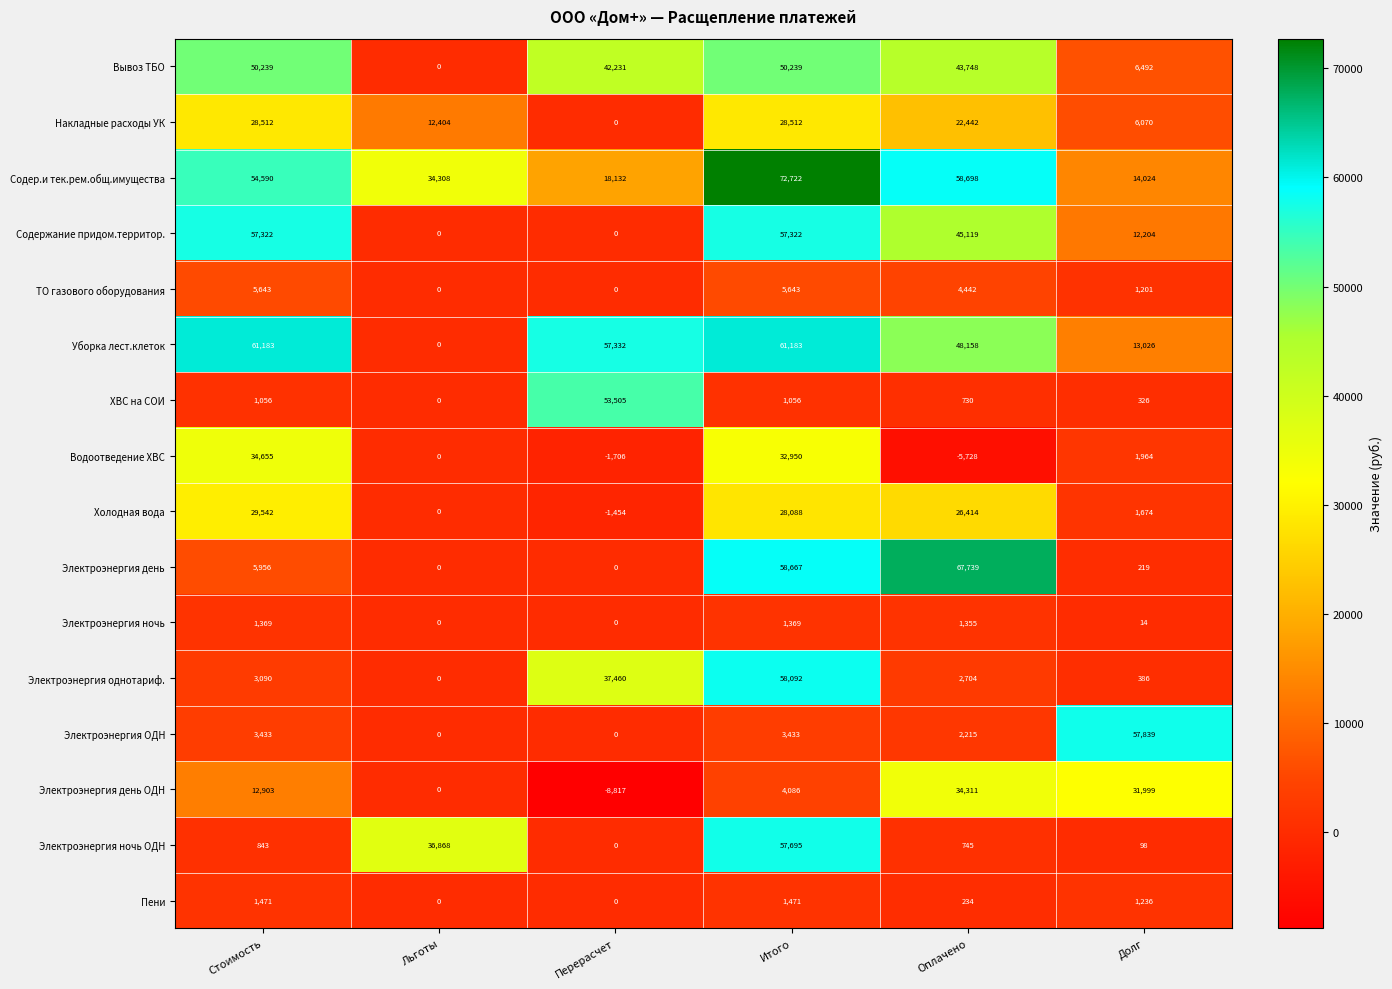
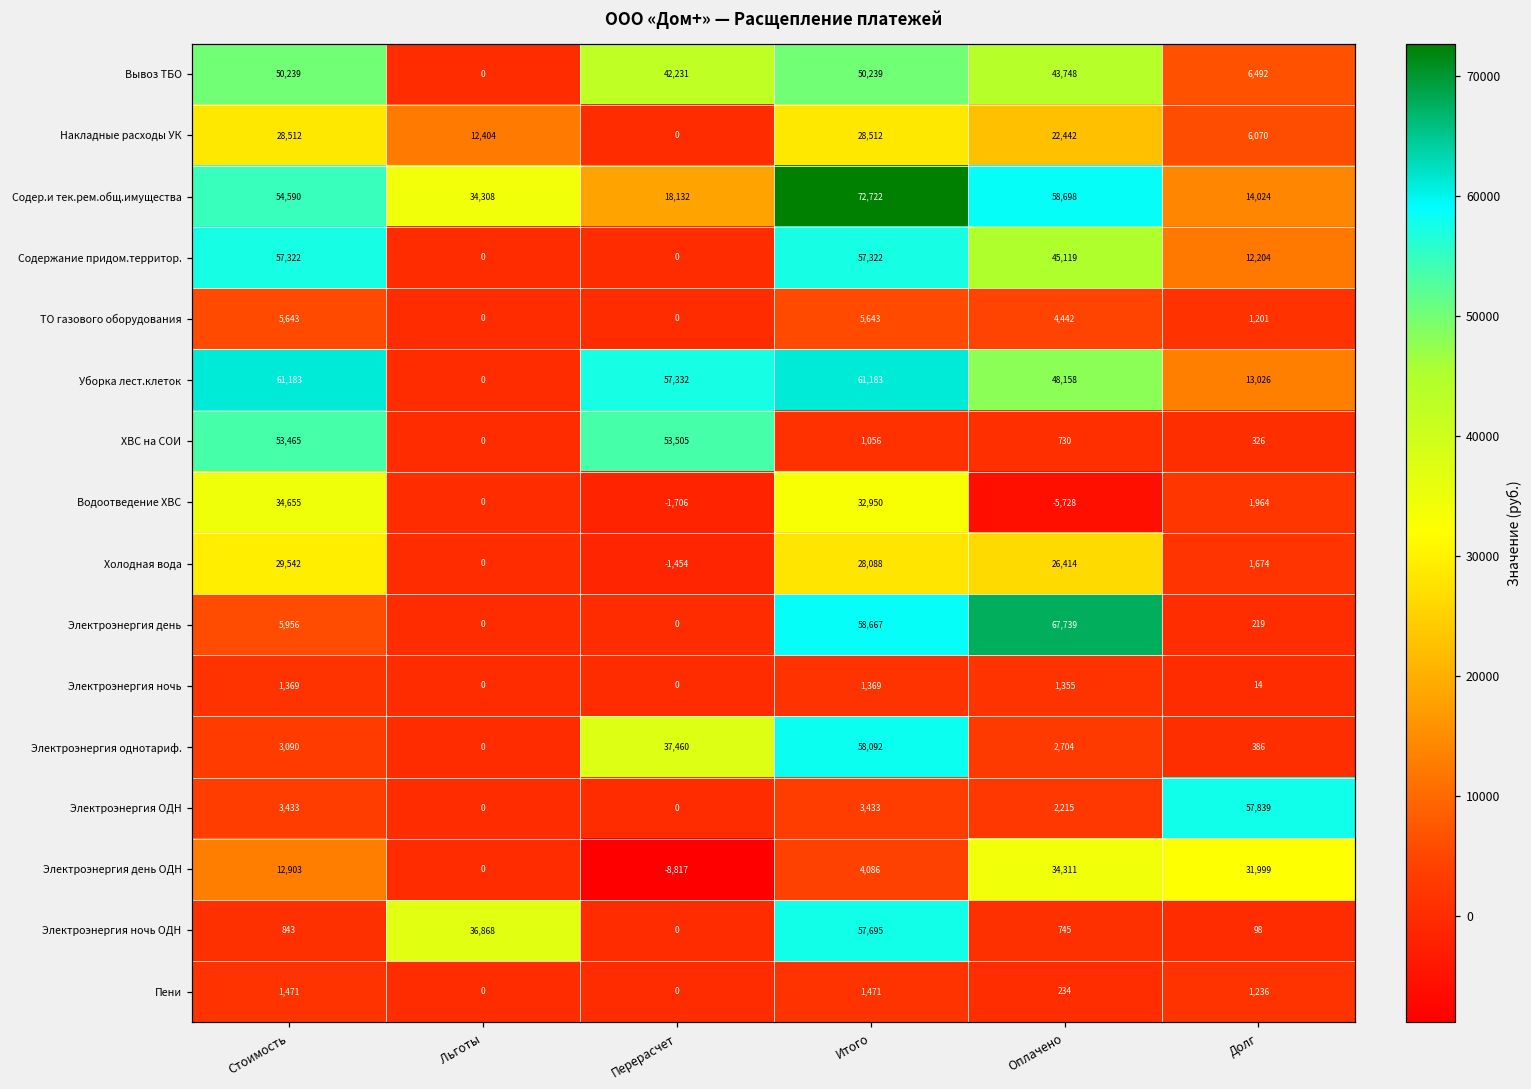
ХВС на СОИ, Стоимость: 1,056 -> 53,465
